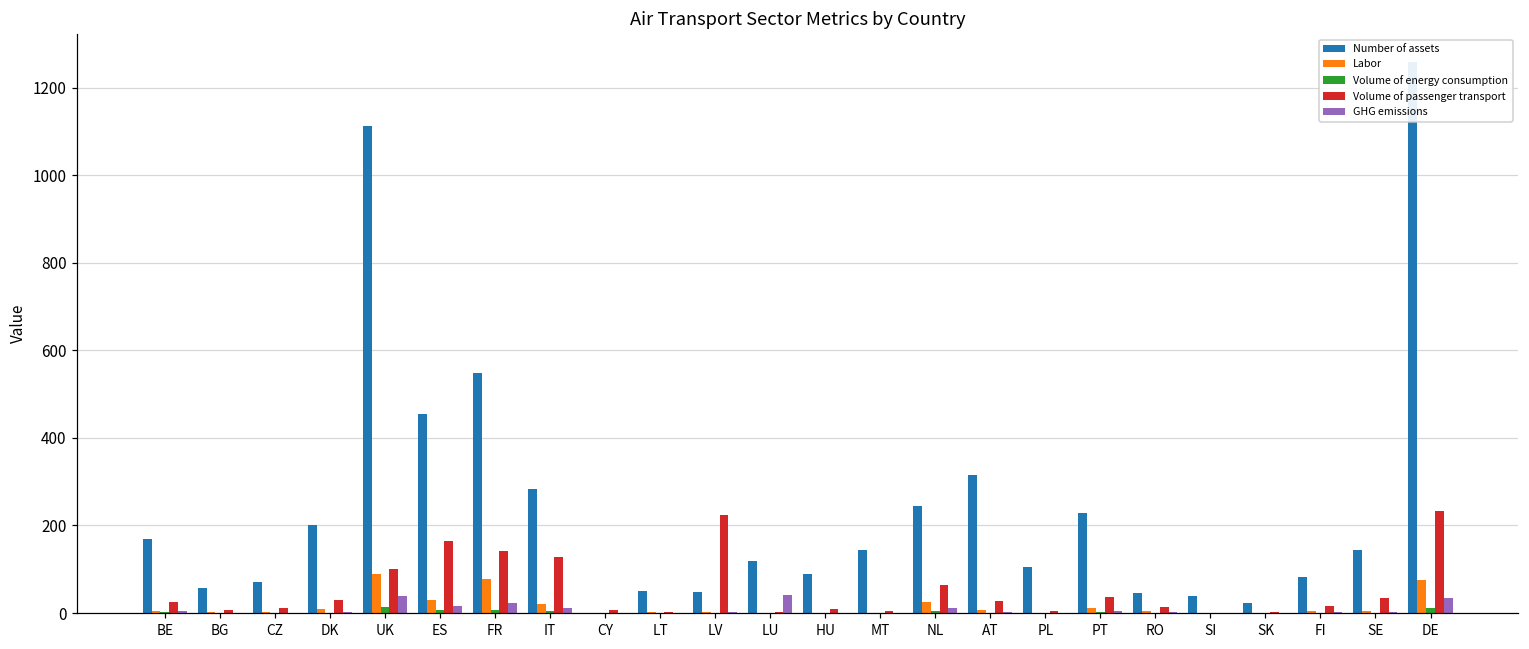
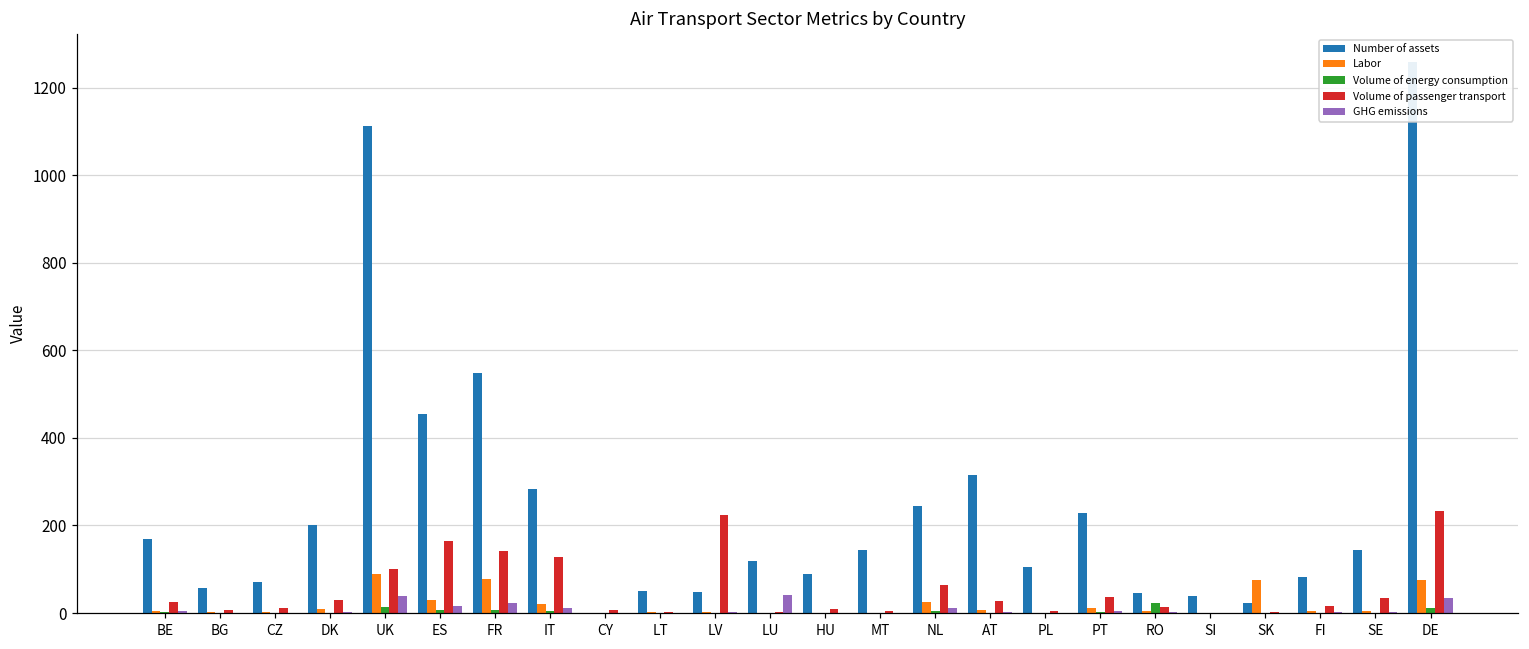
Volume of energy consumption, RO: 0 -> 20
Labor, SK: 0 -> 80
